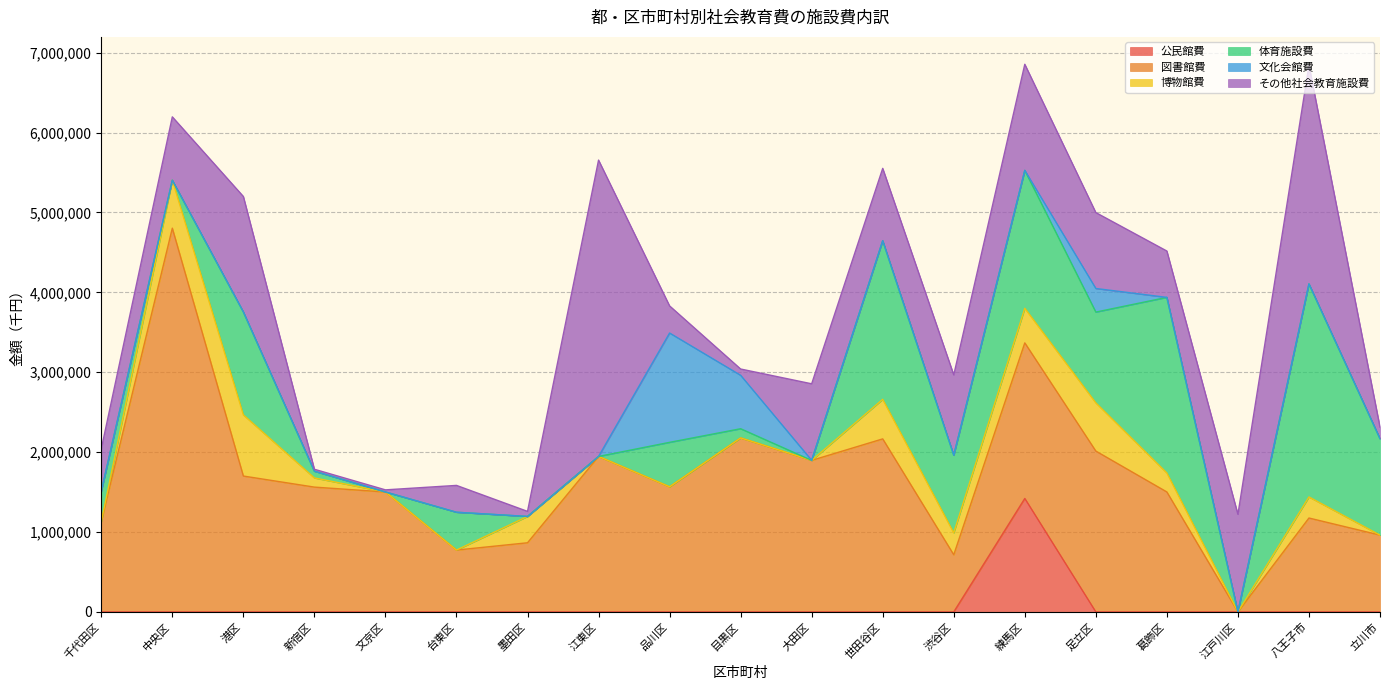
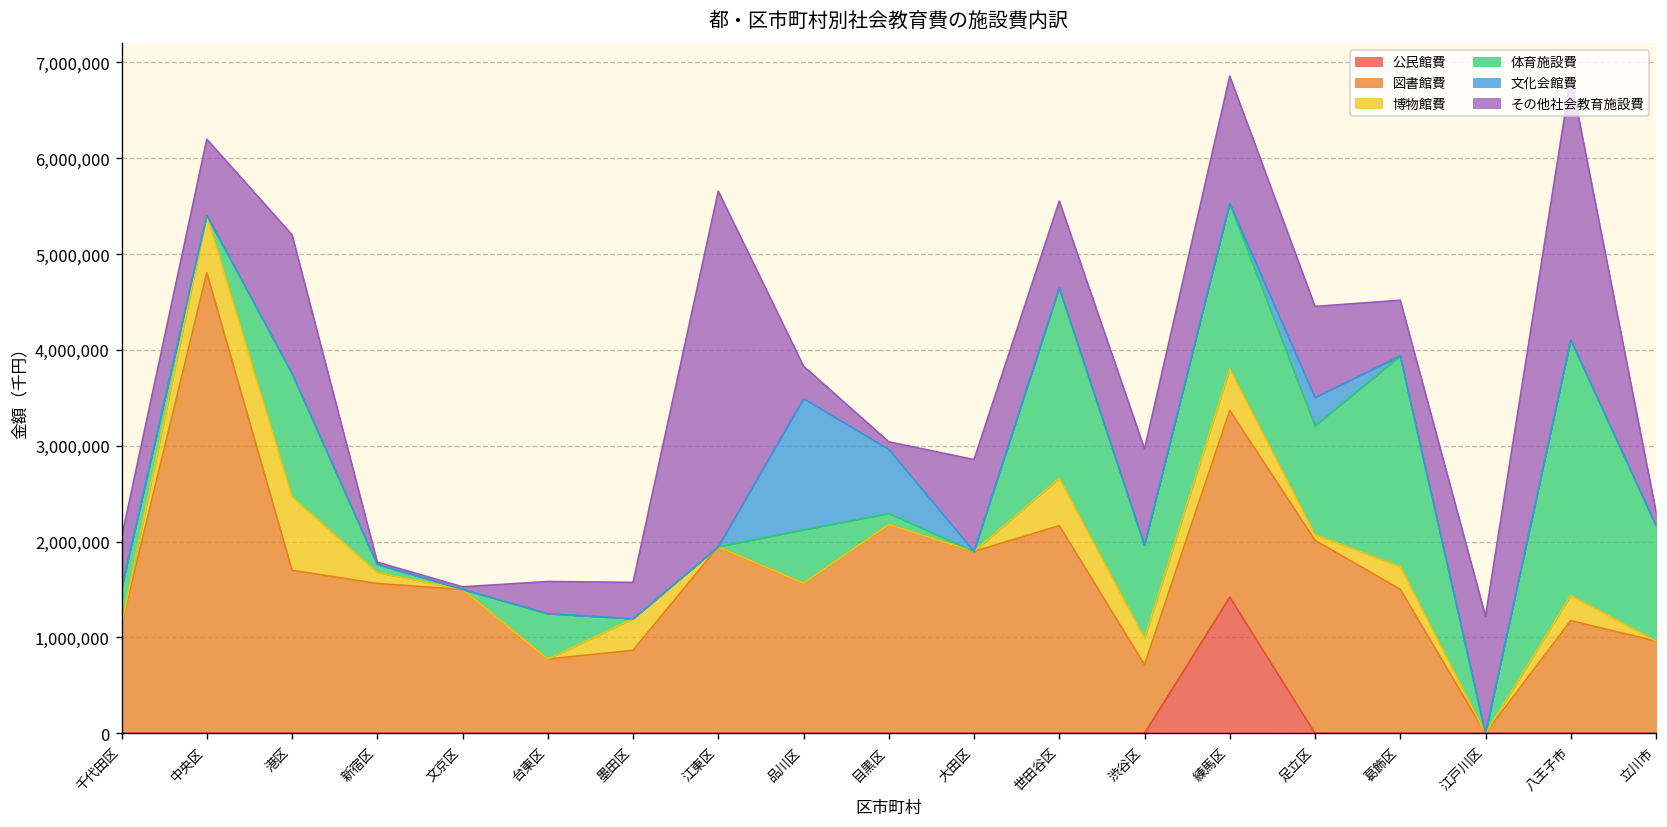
その他社会教育施設費, 墨田区: 100,000 -> 400,000
博物館費, 足立区: 600,000 -> 100,000
